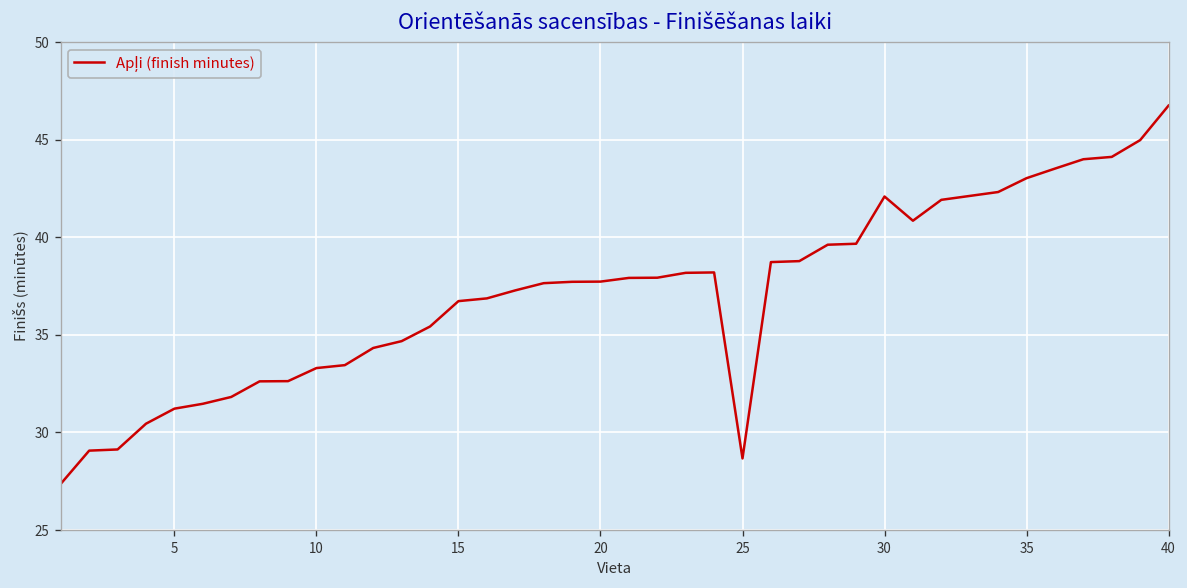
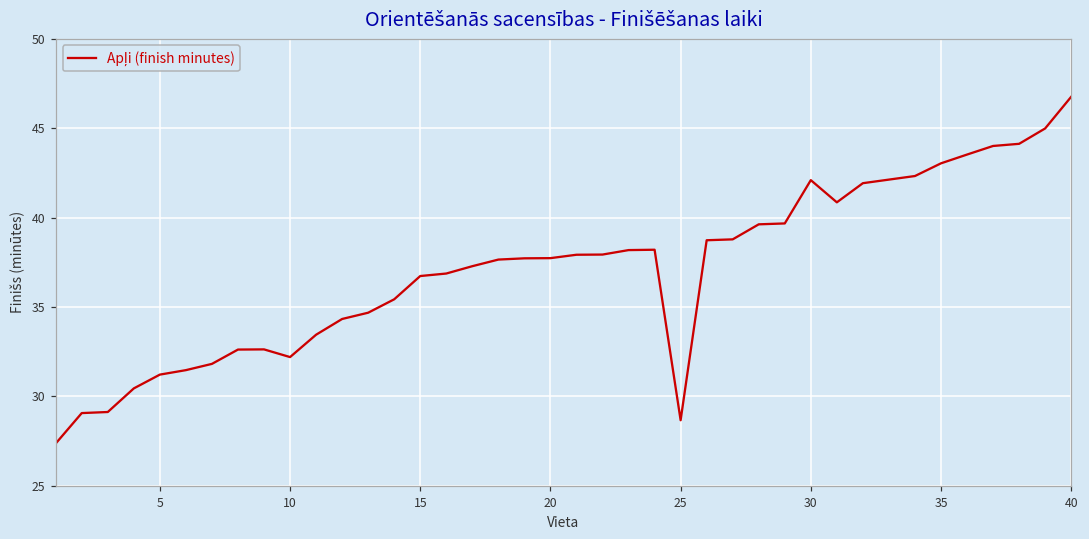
10: 33.3 -> 32.2
